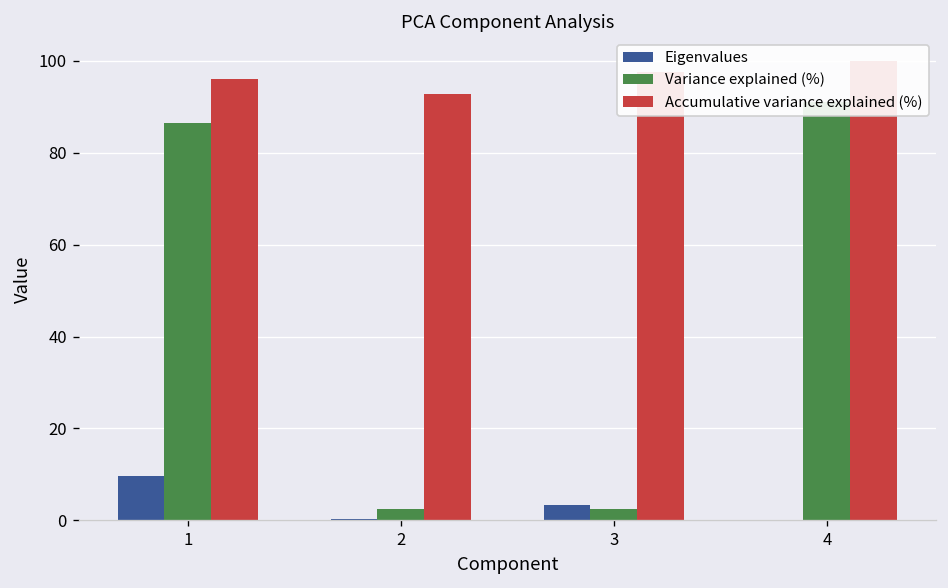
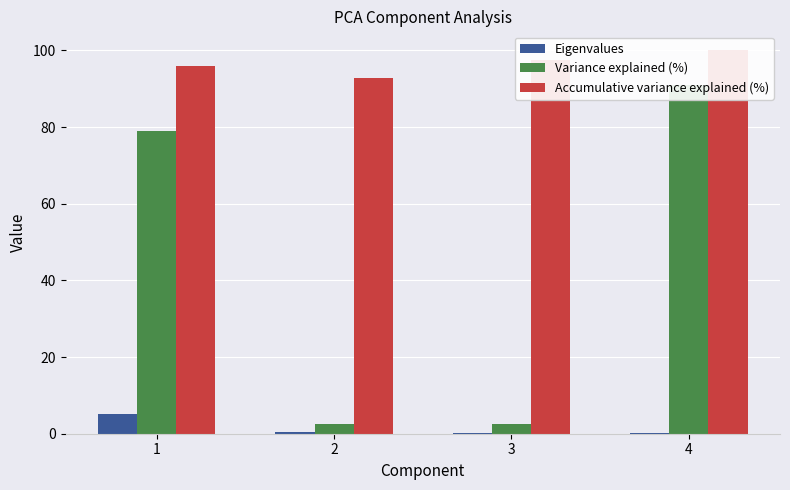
Eigenvalues, 1: 10 -> 5
Variance explained (%), 1: 86 -> 79
Eigenvalues, 3: 3 -> 0
